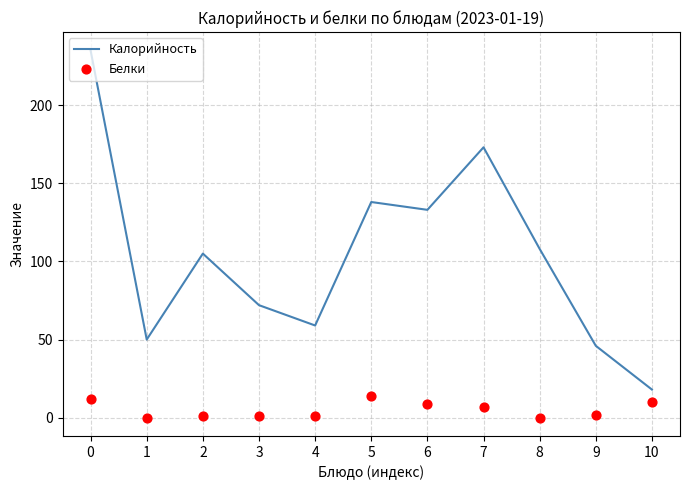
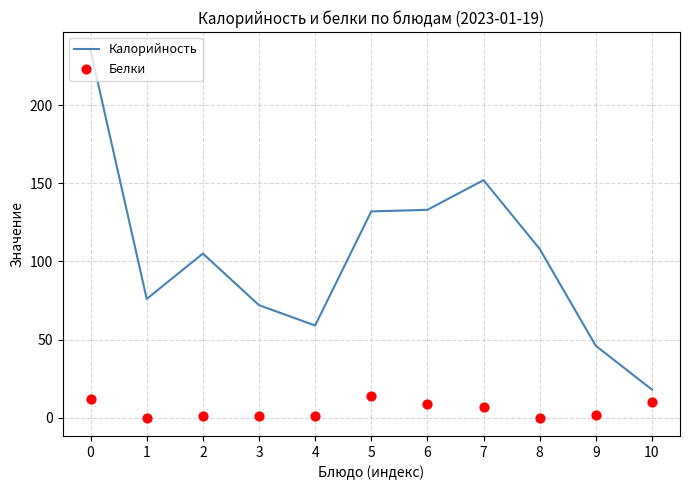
Калорийность, 1: 50 -> 76
Калорийность, 5: 138 -> 132
Калорийность, 7: 173 -> 152
